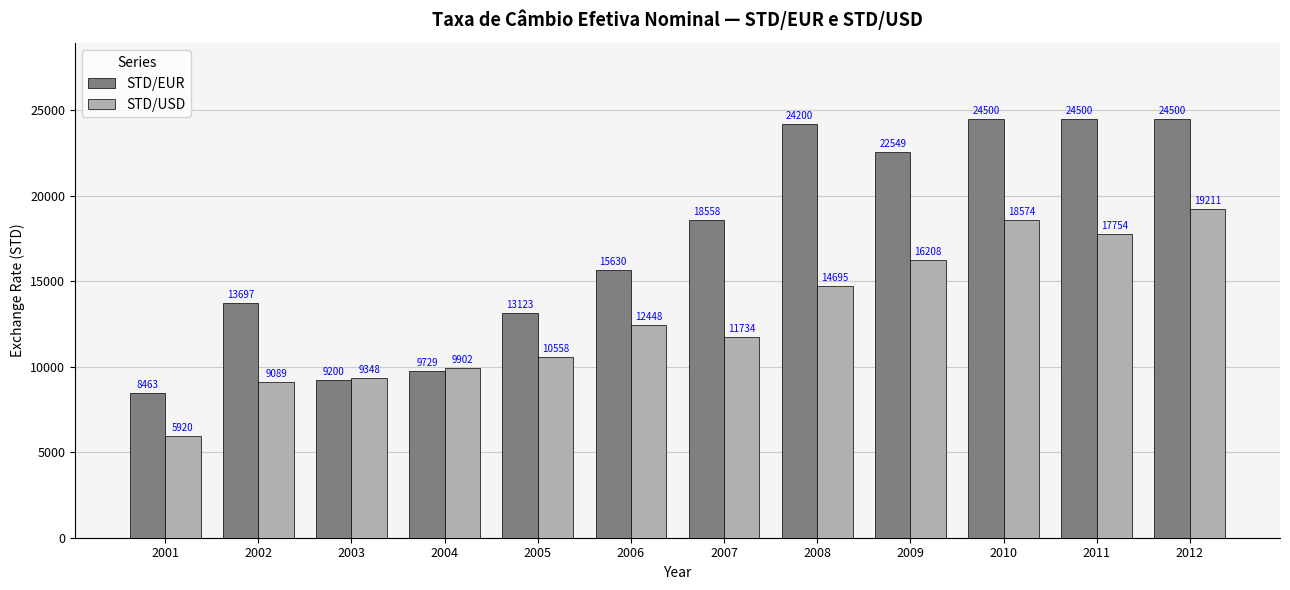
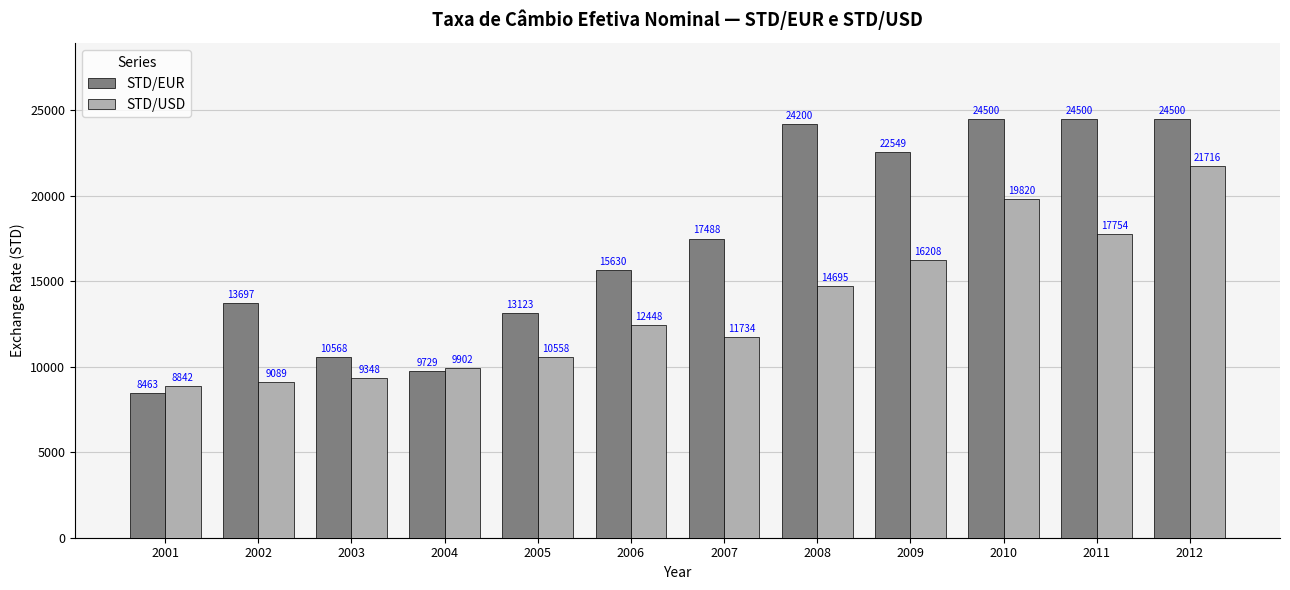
STD/USD, 2001: 5920 -> 8842
STD/EUR, 2003: 9200 -> 10568
STD/EUR, 2007: 18558 -> 17488
STD/USD, 2010: 18574 -> 19820
STD/USD, 2012: 19211 -> 21716
